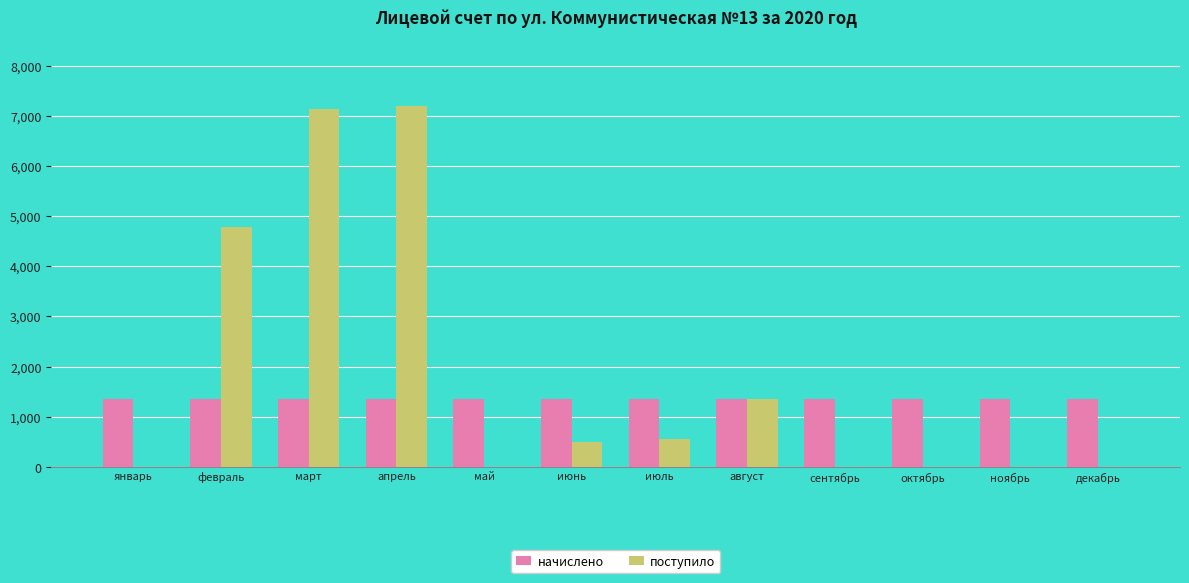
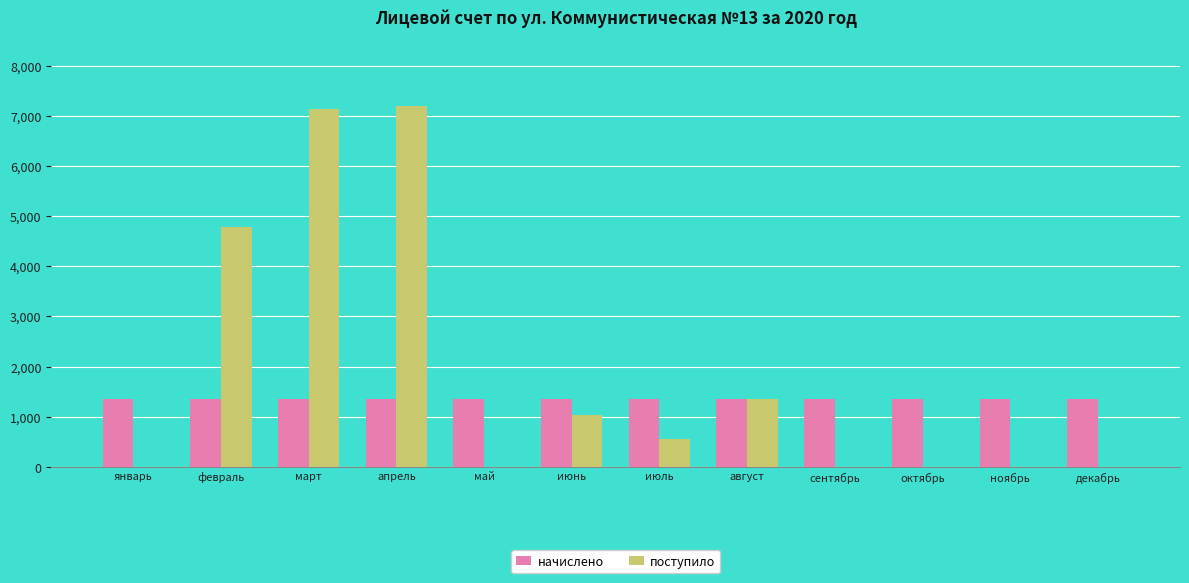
поступило, июнь: 500 -> 1,000
